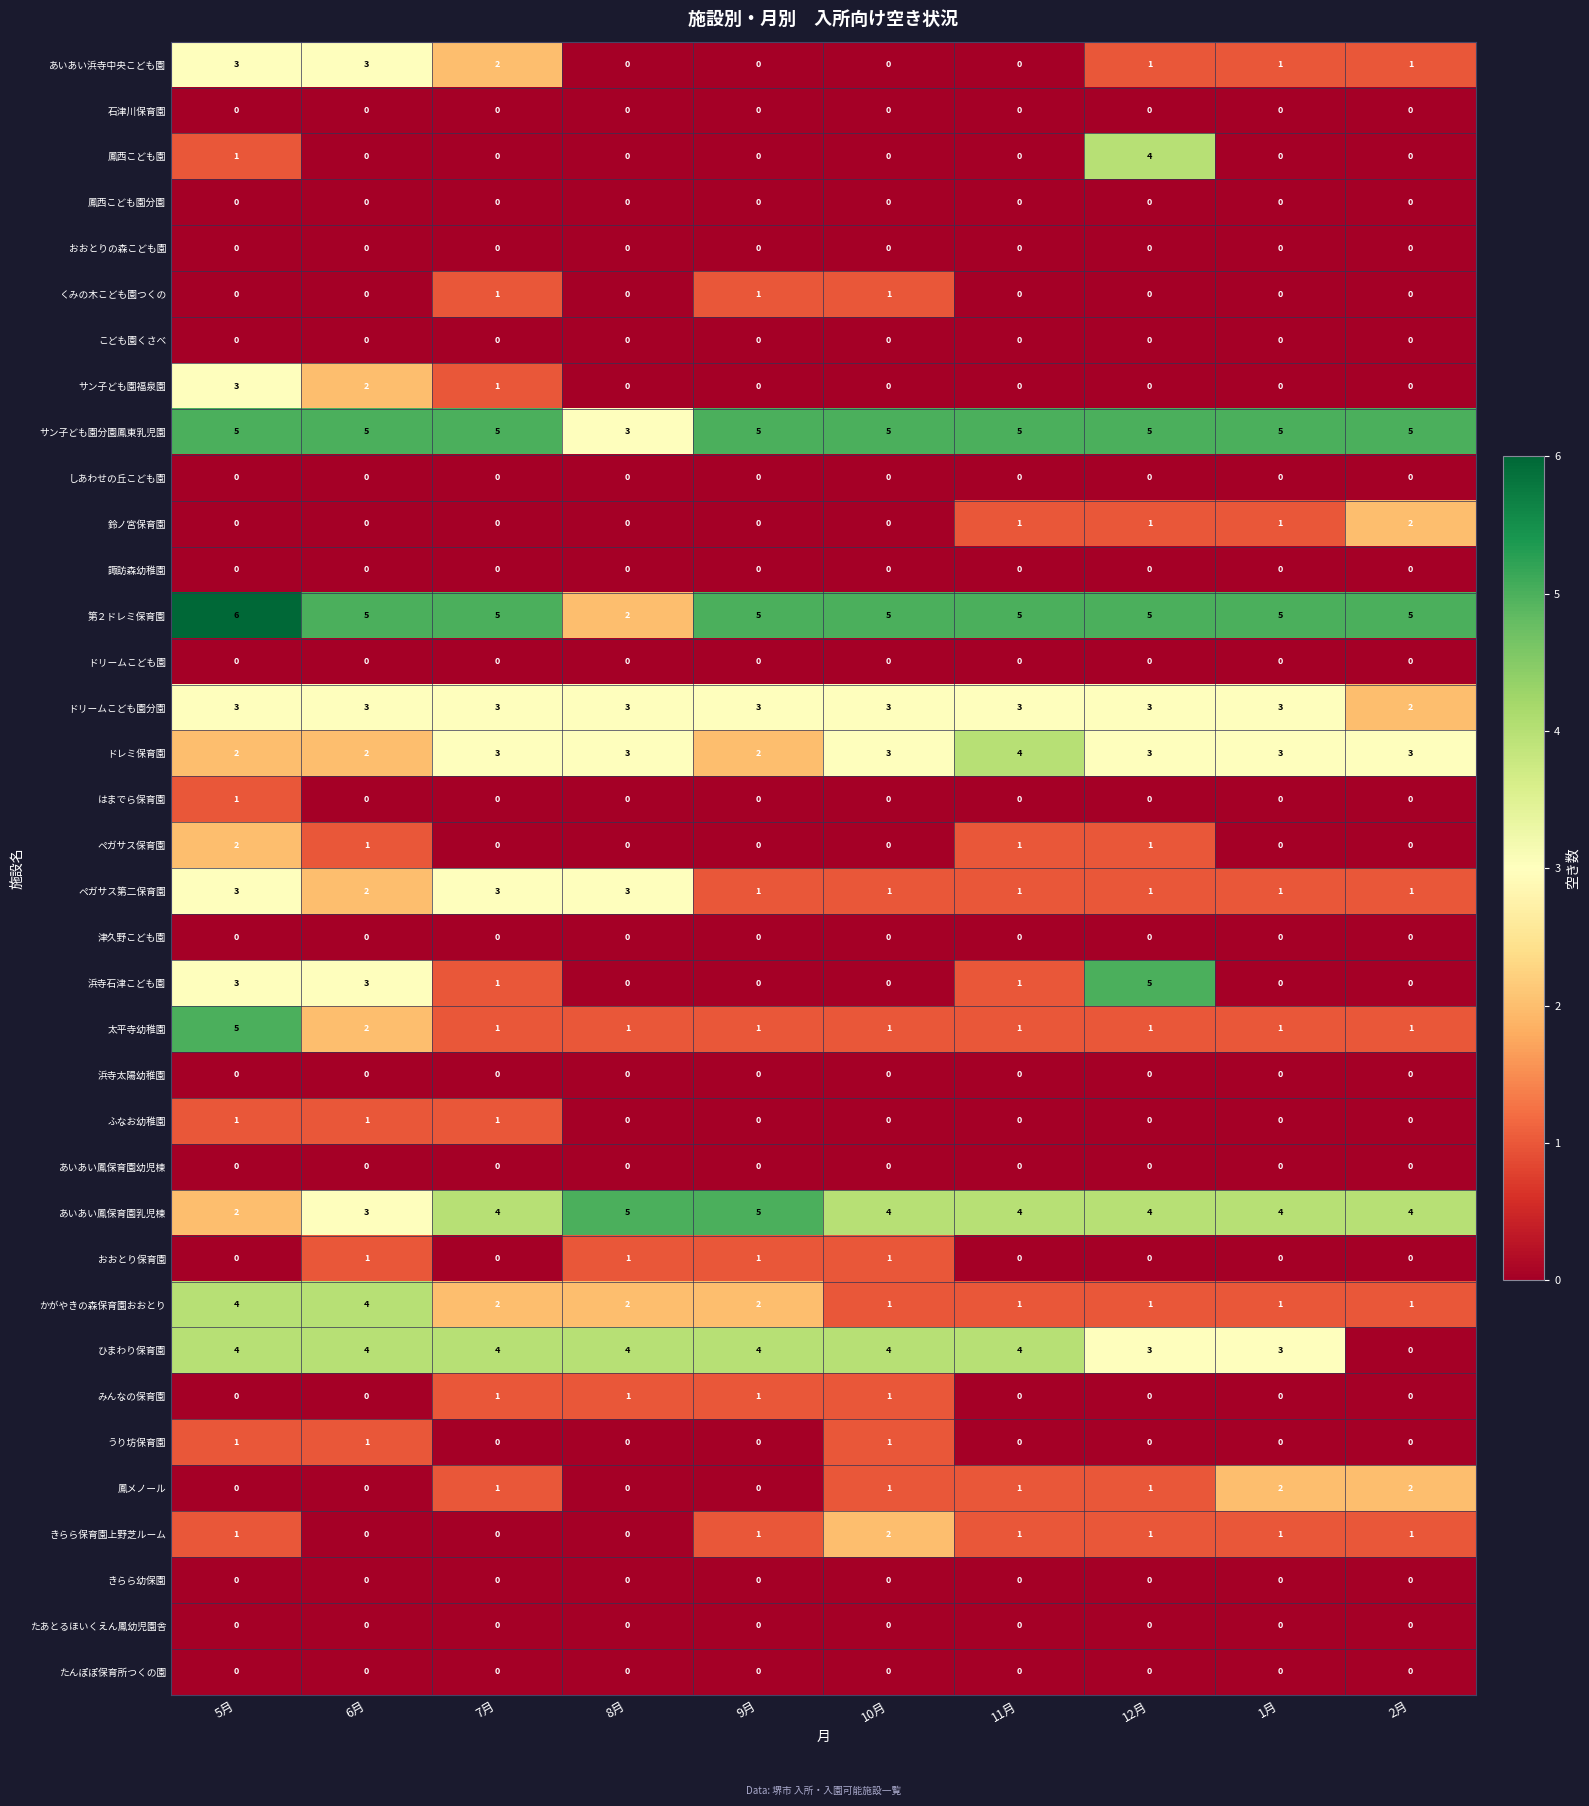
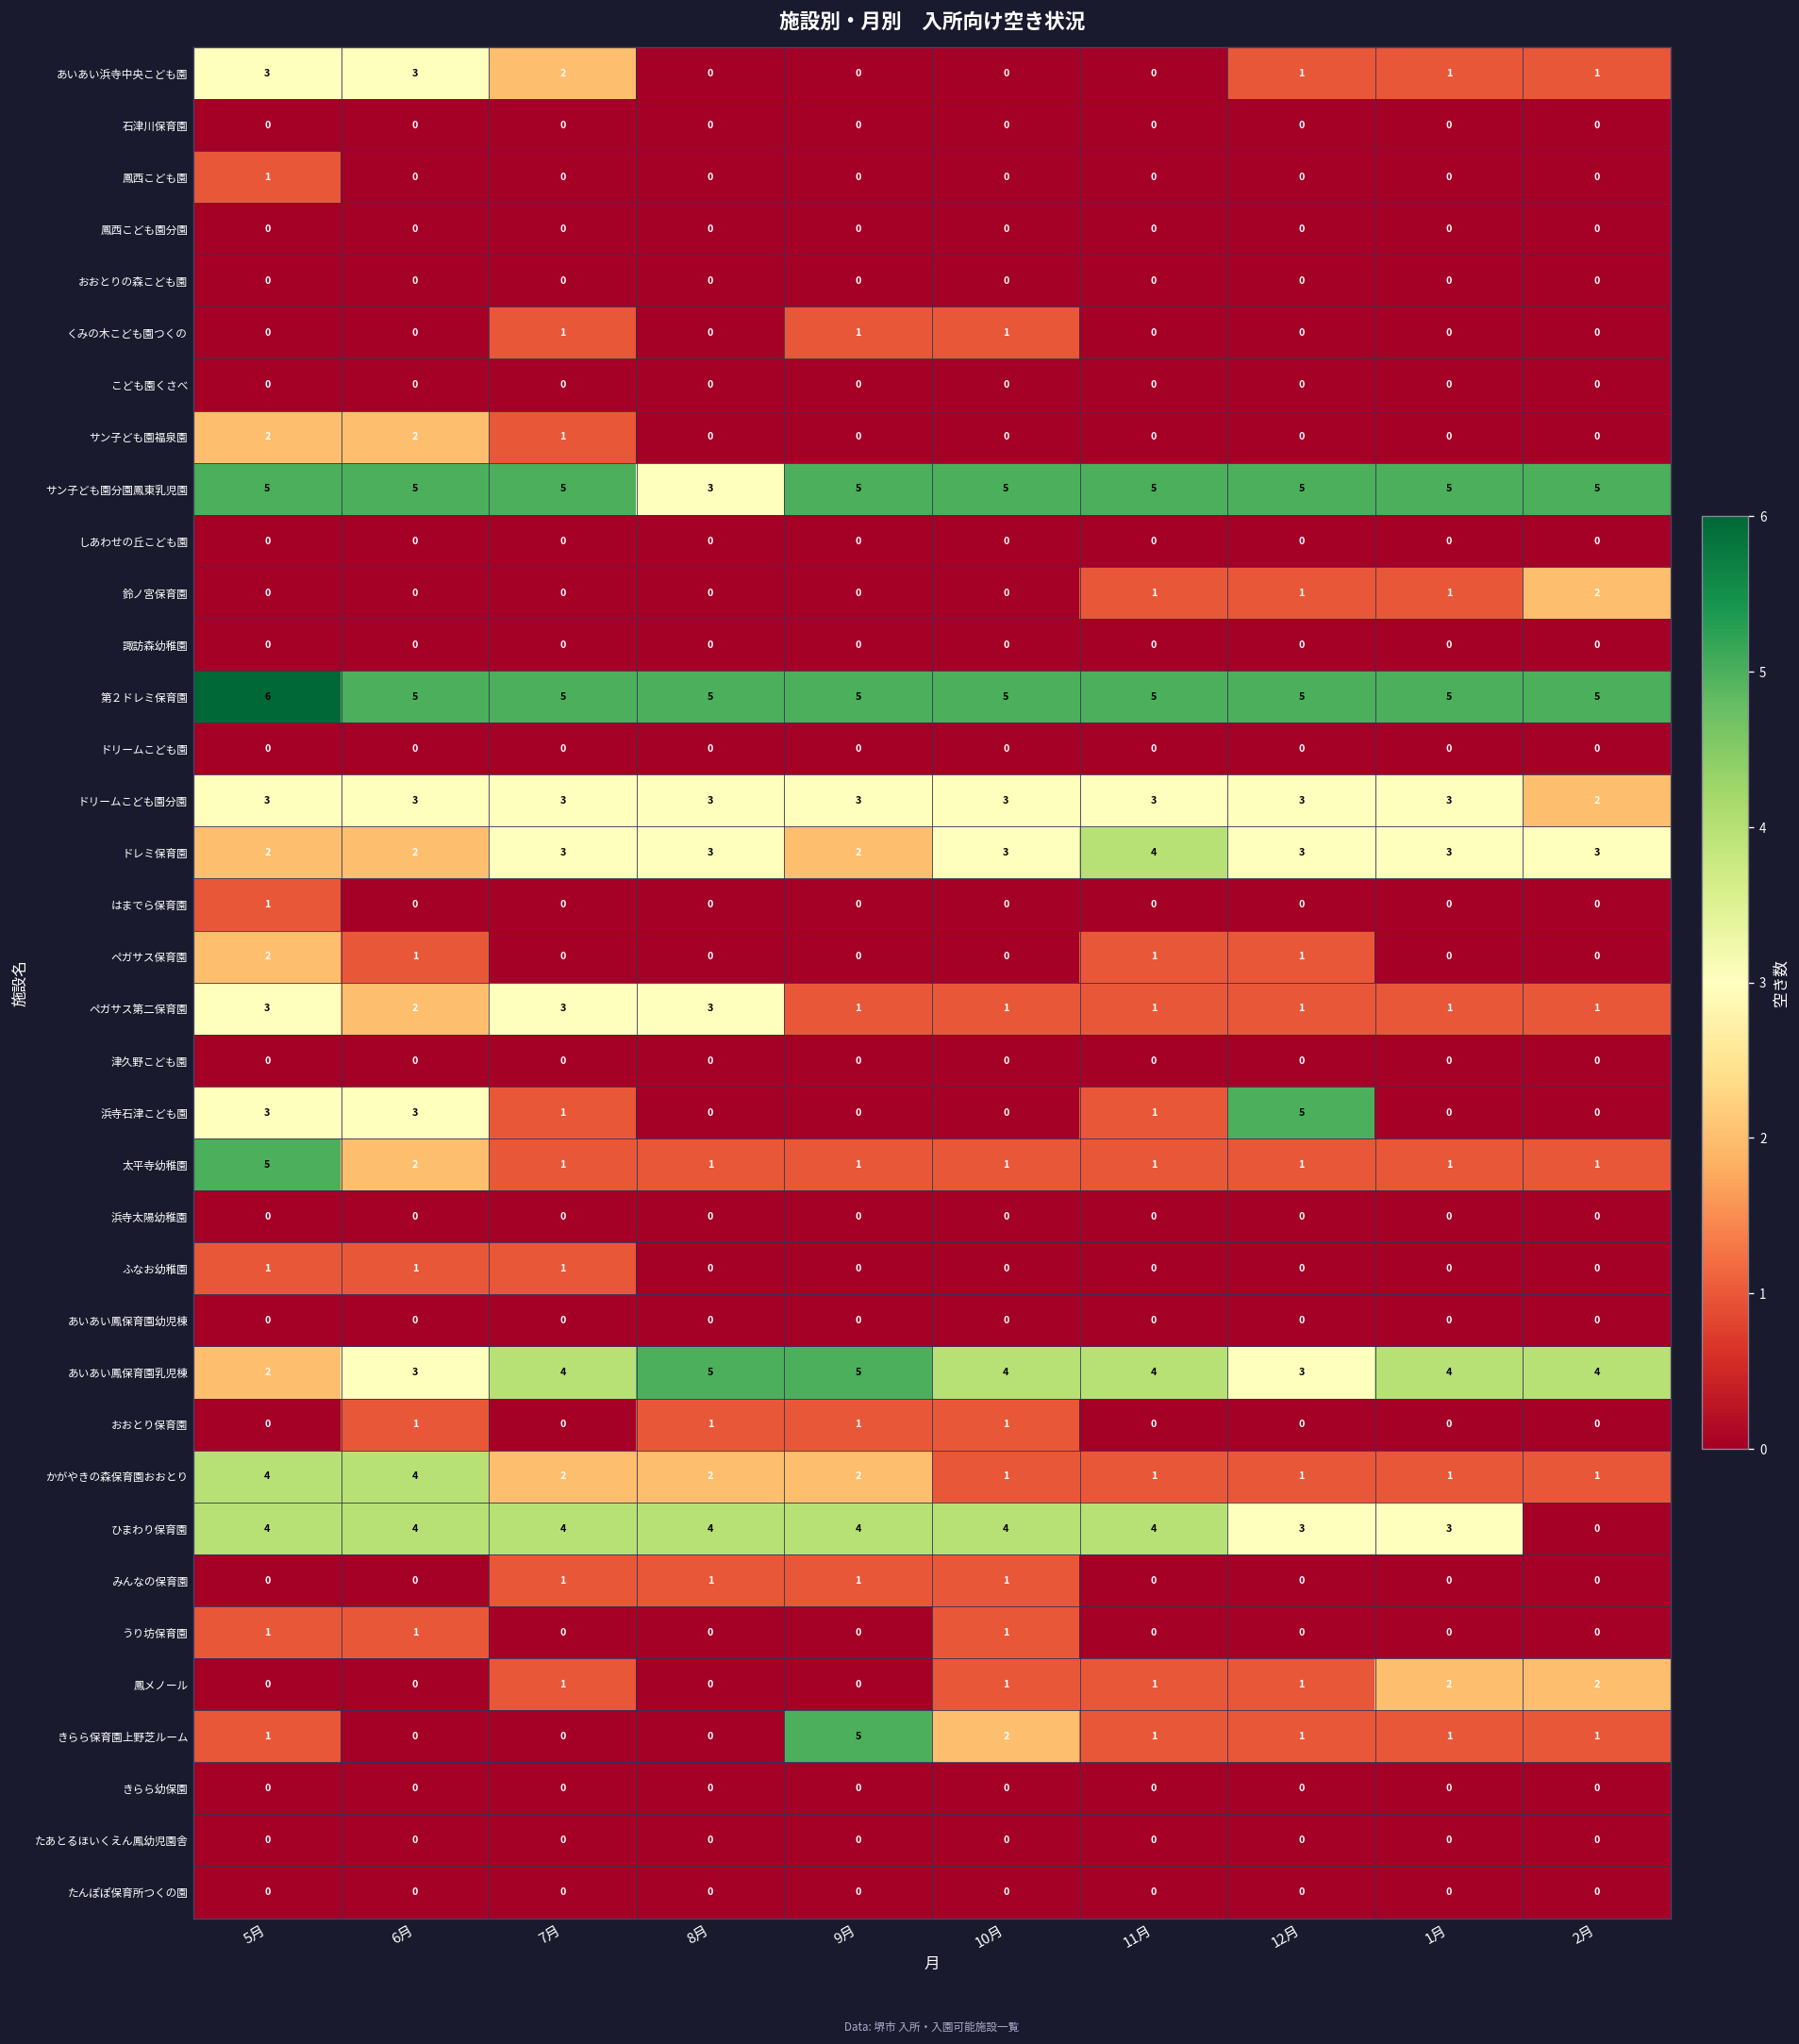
鳳西こども園, 12月: 4 -> 0
サン子ども園福泉園, 5月: 3 -> 2
第２ドレミ保育園, 8月: 2 -> 5
あいあい鳳保育園乳児棟, 12月: 4 -> 3
きらら保育園上野芝ルーム, 9月: 1 -> 5
